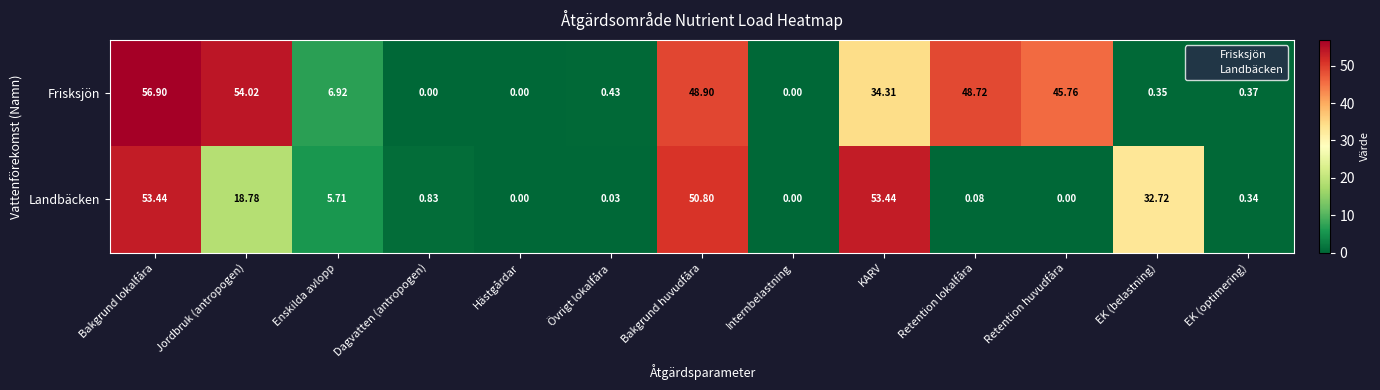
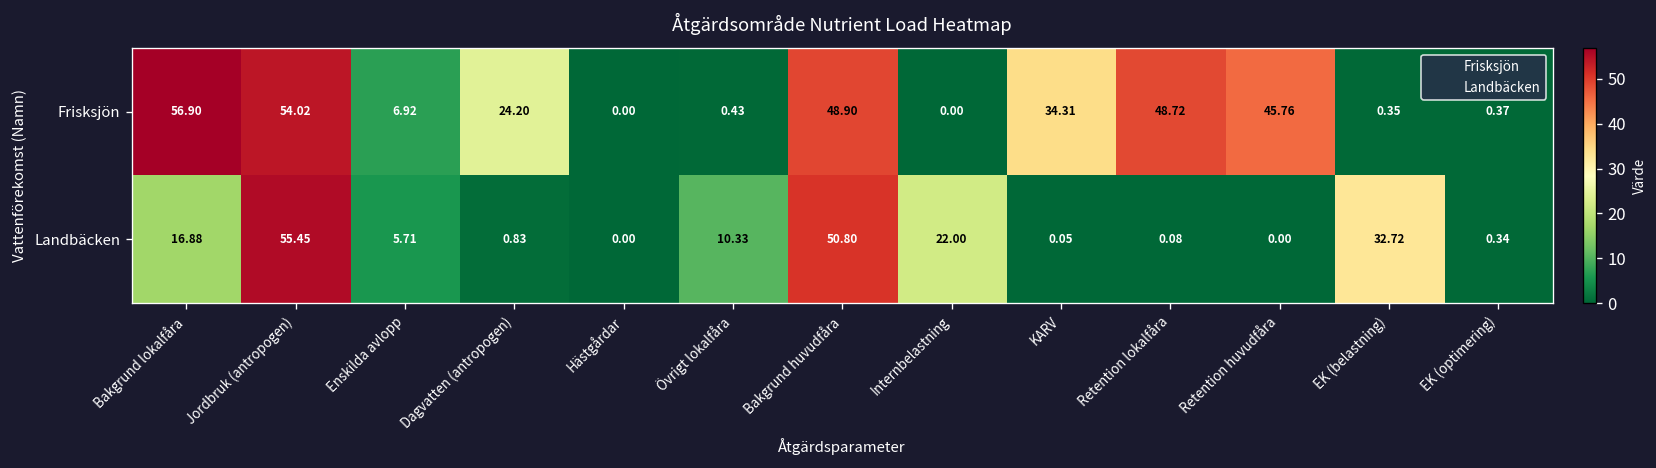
Frisksjön, Dagvatten (antropogen): 0.00 -> 24.20
Landbäcken, Bakgrund lokalfåra: 53.44 -> 16.88
Landbäcken, Jordbruk (antropogen): 18.78 -> 55.45
Landbäcken, Övrigt lokalfåra: 0.03 -> 10.33
Landbäcken, Internbelastning: 0.00 -> 22.00
Landbäcken, KARV: 53.44 -> 0.05
